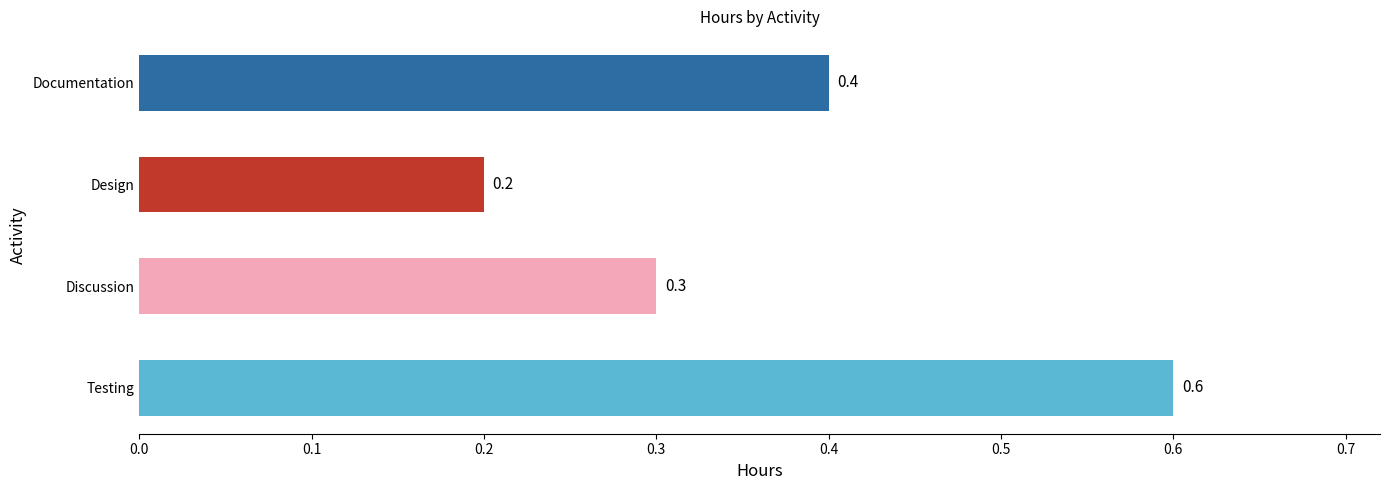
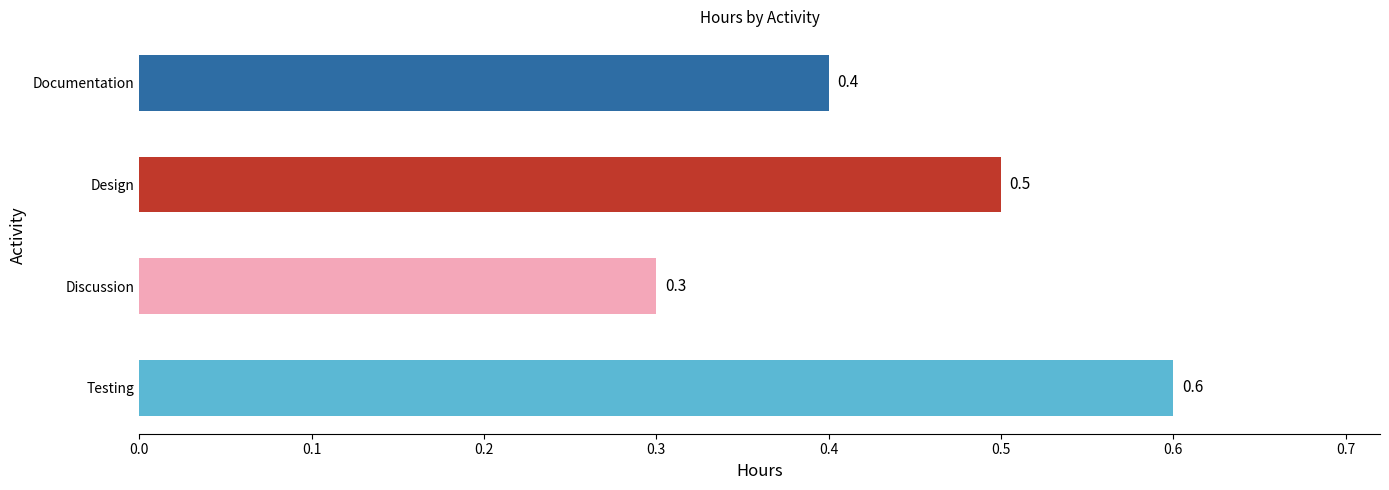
Design: 0.2 -> 0.5
